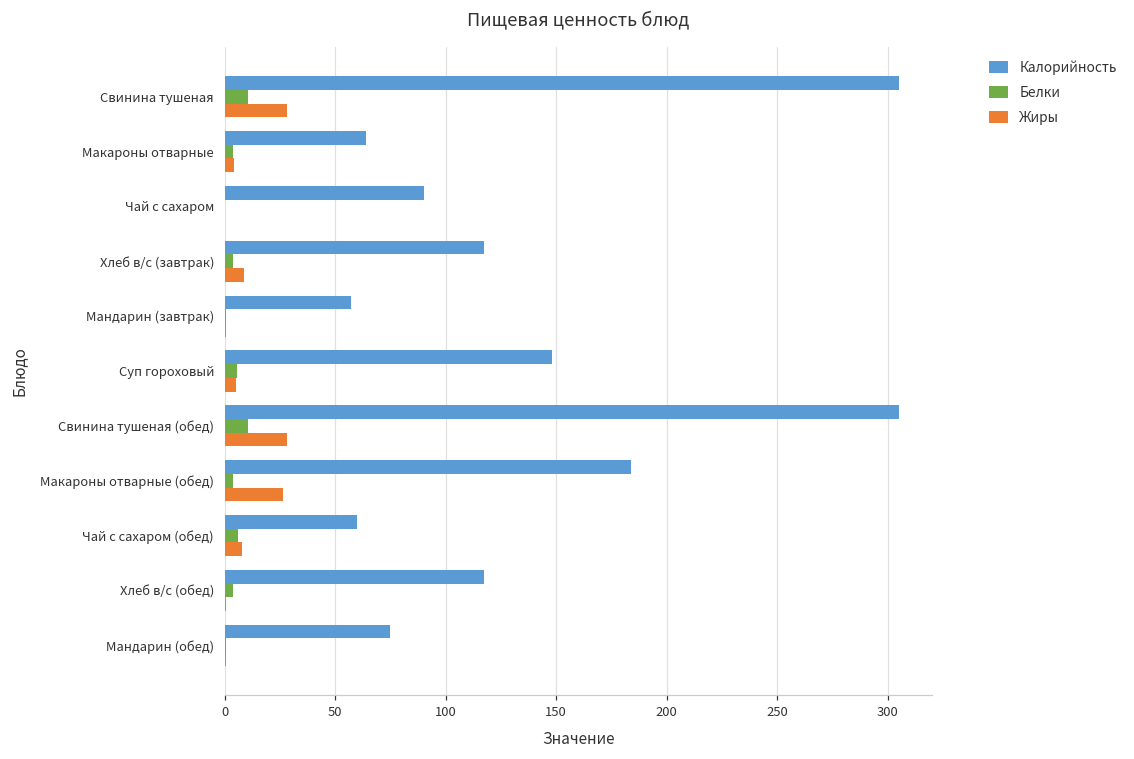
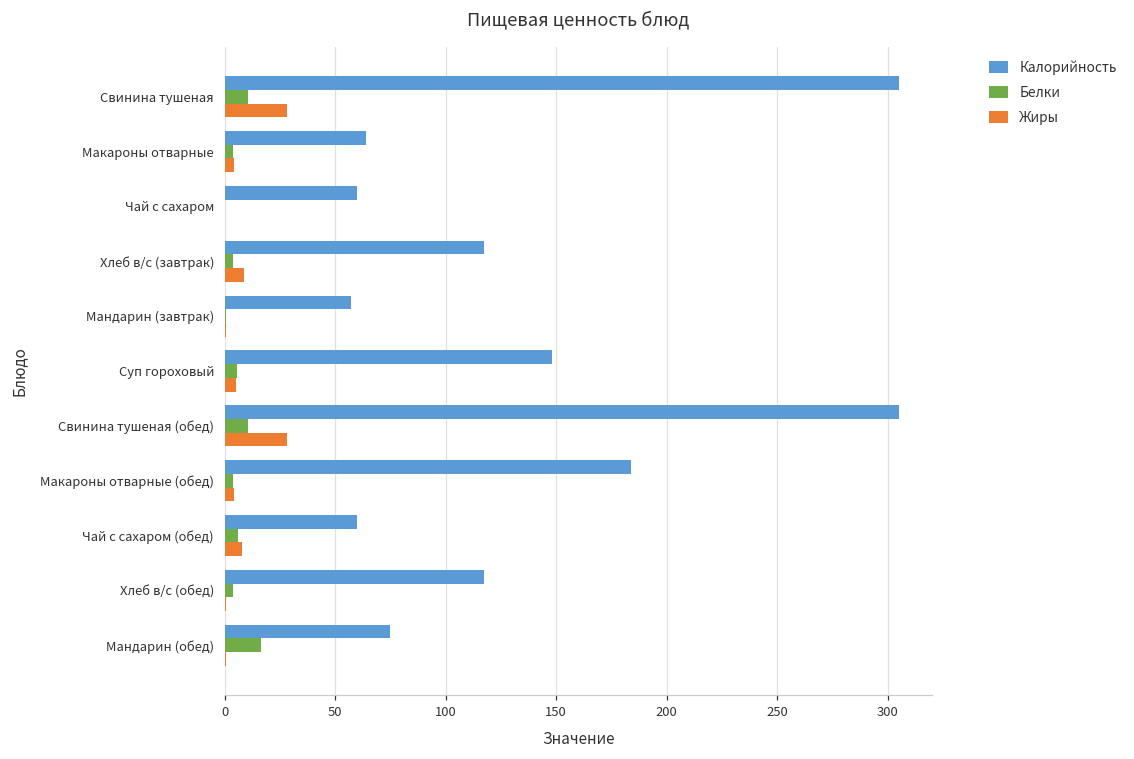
Калорийность, Чай с сахаром: 90 -> 60
Жиры, Макароны отварные (обед): 27 -> 4
Белки, Мандарин (обед): 1 -> 16
